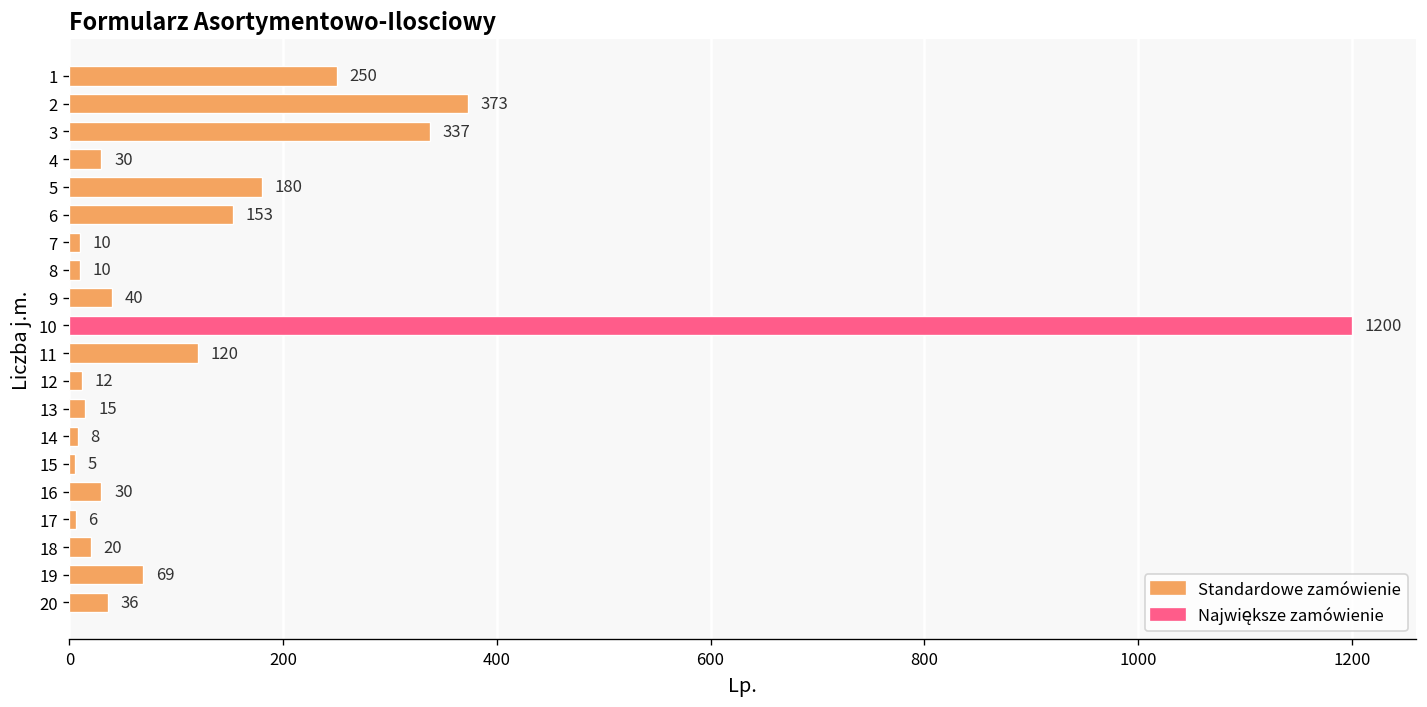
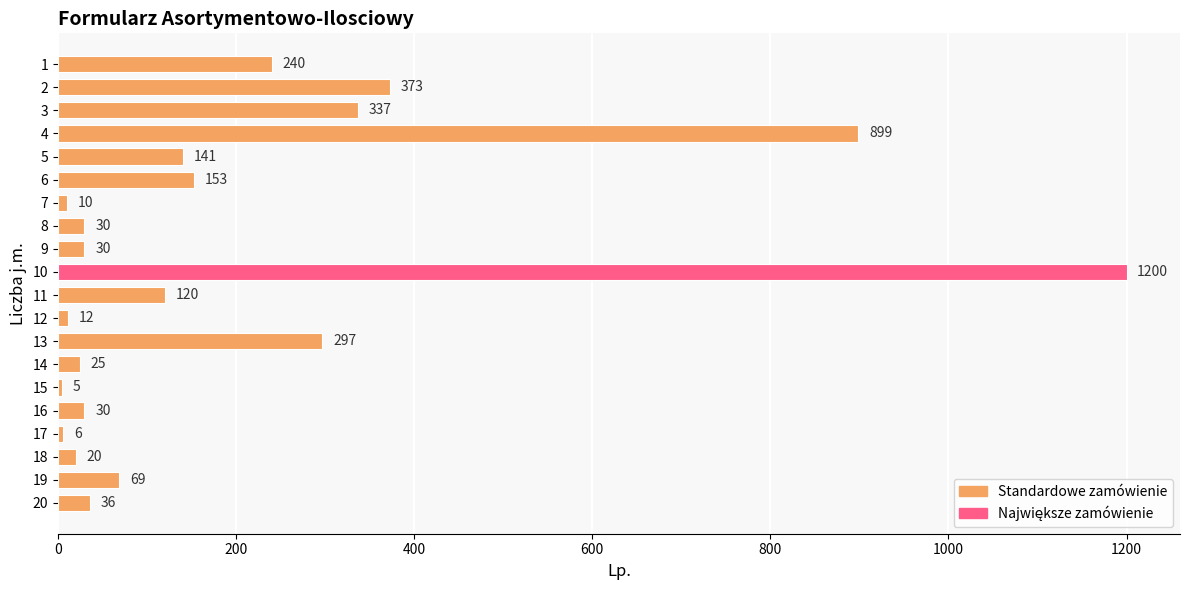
1: 250 -> 240
4: 30 -> 899
5: 180 -> 141
8: 10 -> 30
9: 40 -> 30
13: 15 -> 297
14: 8 -> 25
